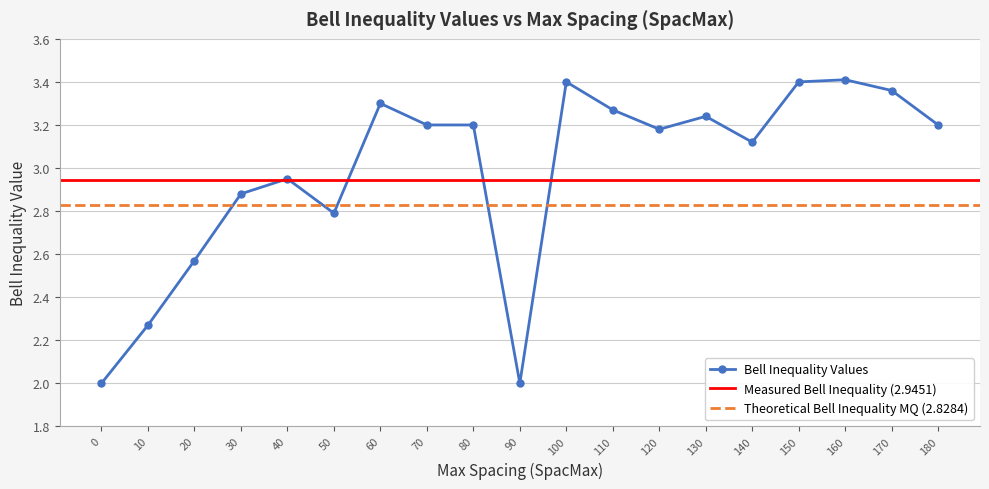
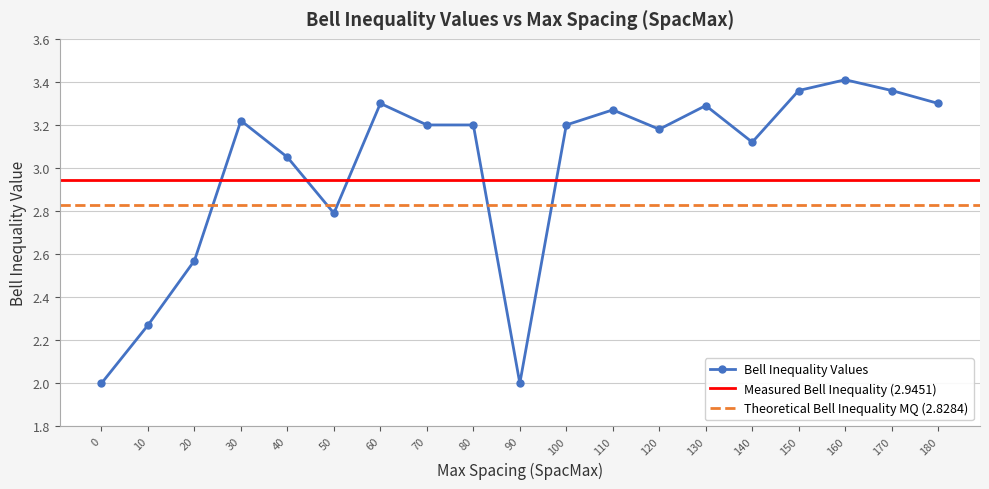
30: 2.88 -> 3.22
40: 2.95 -> 3.05
100: 3.4 -> 3.2
130: 3.24 -> 3.29
150: 3.40 -> 3.36
180: 3.2 -> 3.3
